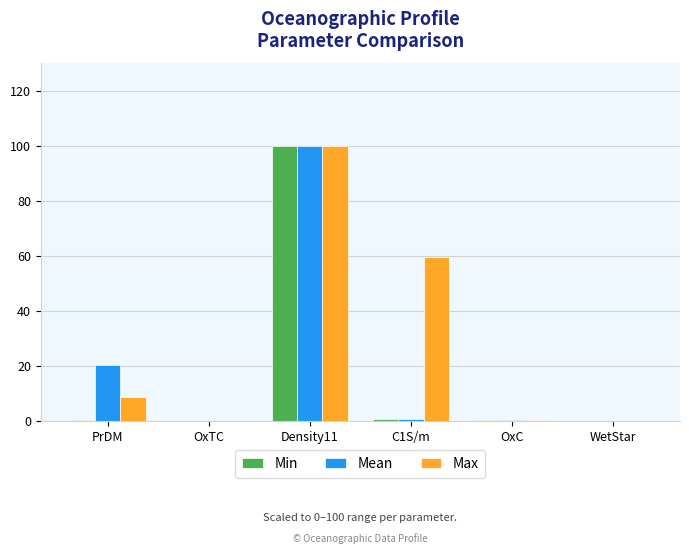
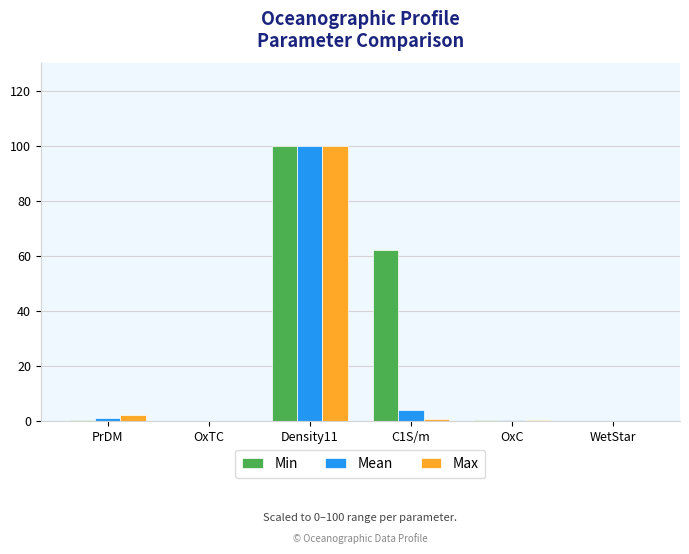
Mean, PrDM: 20 -> 1
Max, PrDM: 8 -> 2
Min, C1S/m: 1 -> 62
Mean, C1S/m: 1 -> 4
Max, C1S/m: 59 -> 1
